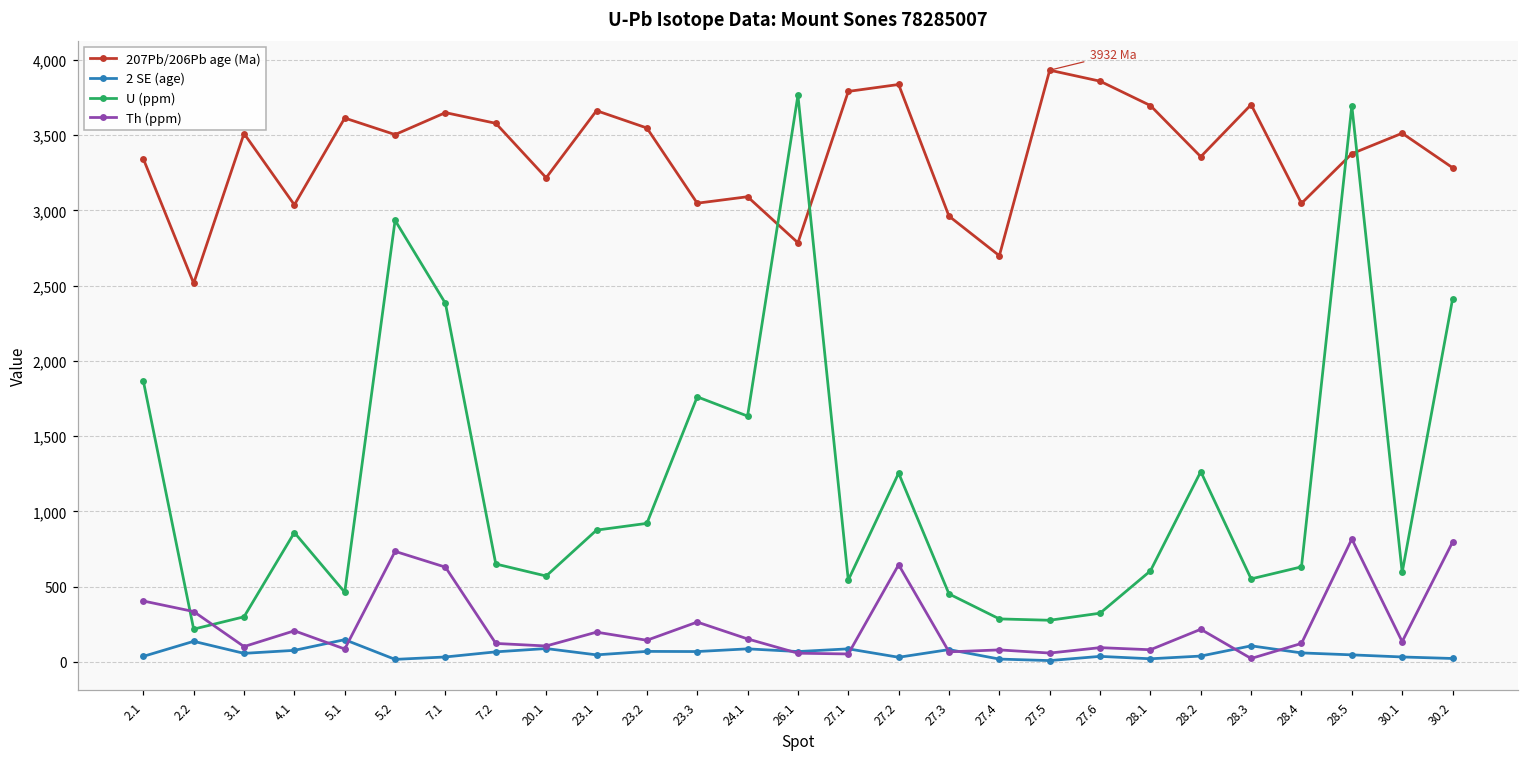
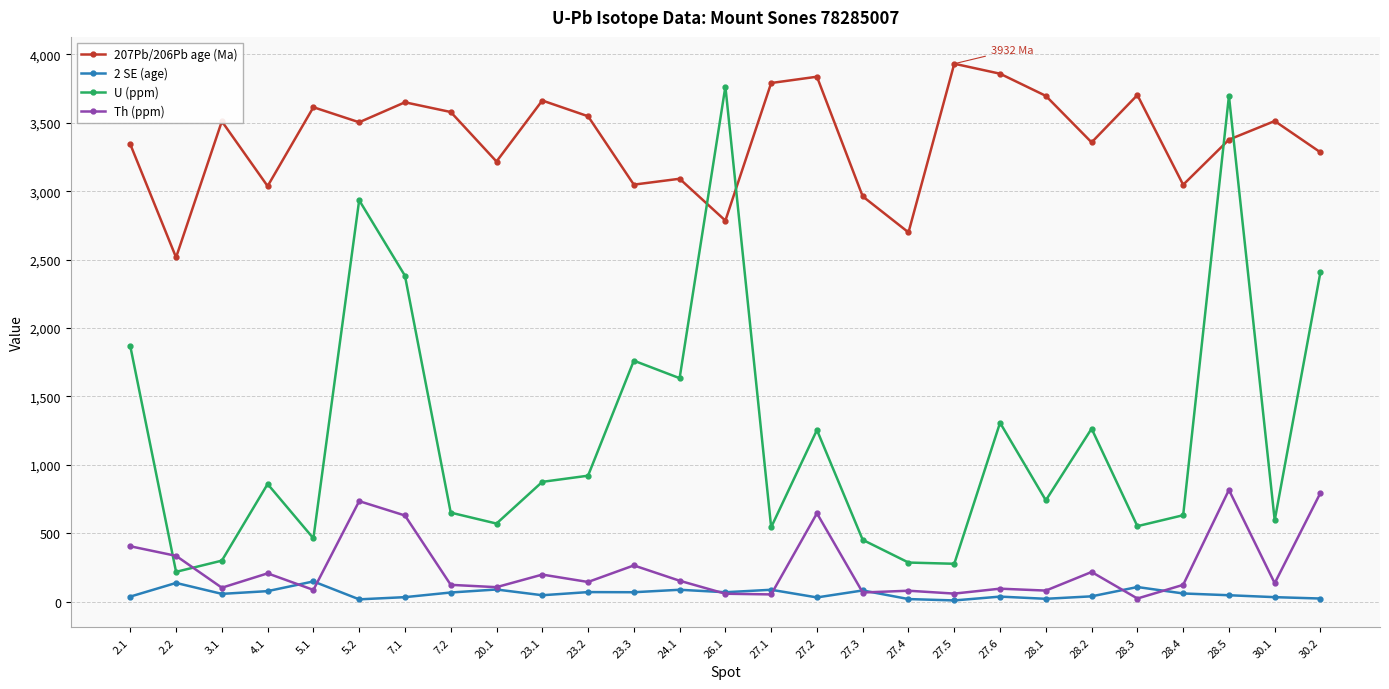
U (ppm), 27.6: 320 -> 1,310
U (ppm), 28.1: 600 -> 740
